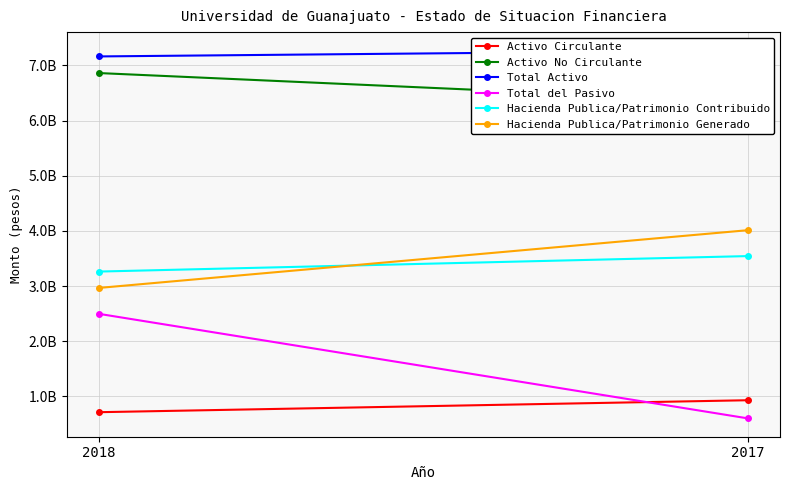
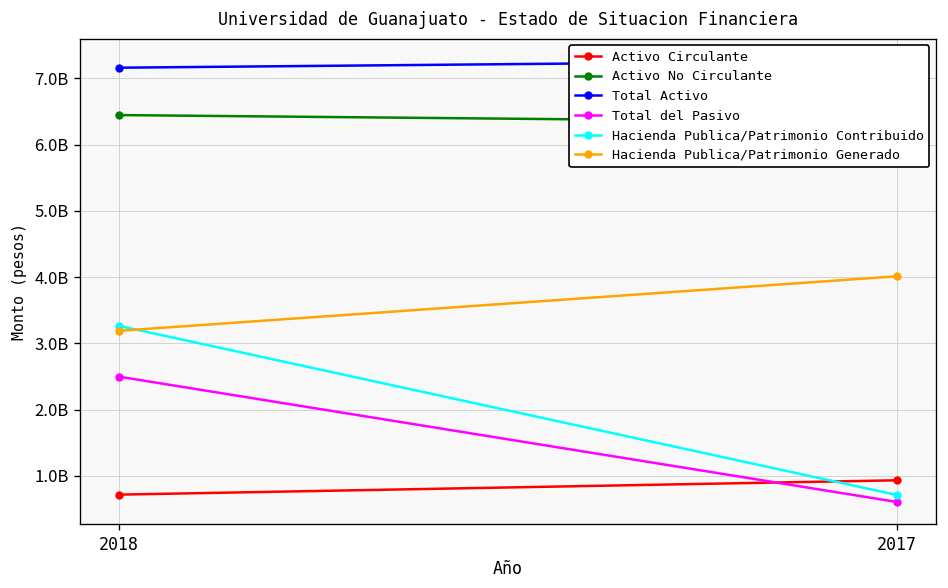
Activo No Circulante, 2018: 6900000000 -> 6400000000
Hacienda Publica/Patrimonio Generado, 2018: 3000000000 -> 3200000000
Hacienda Publica/Patrimonio Contribuido, 2017: 3500000000 -> 700000000
